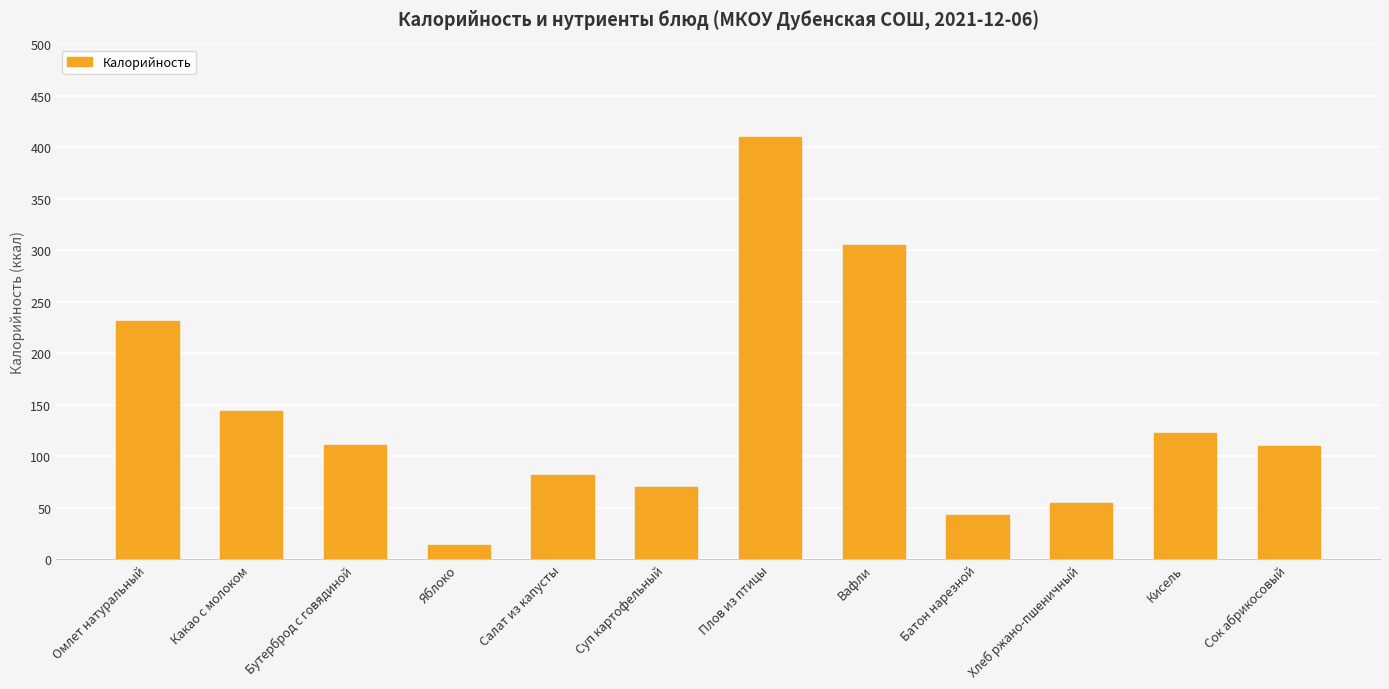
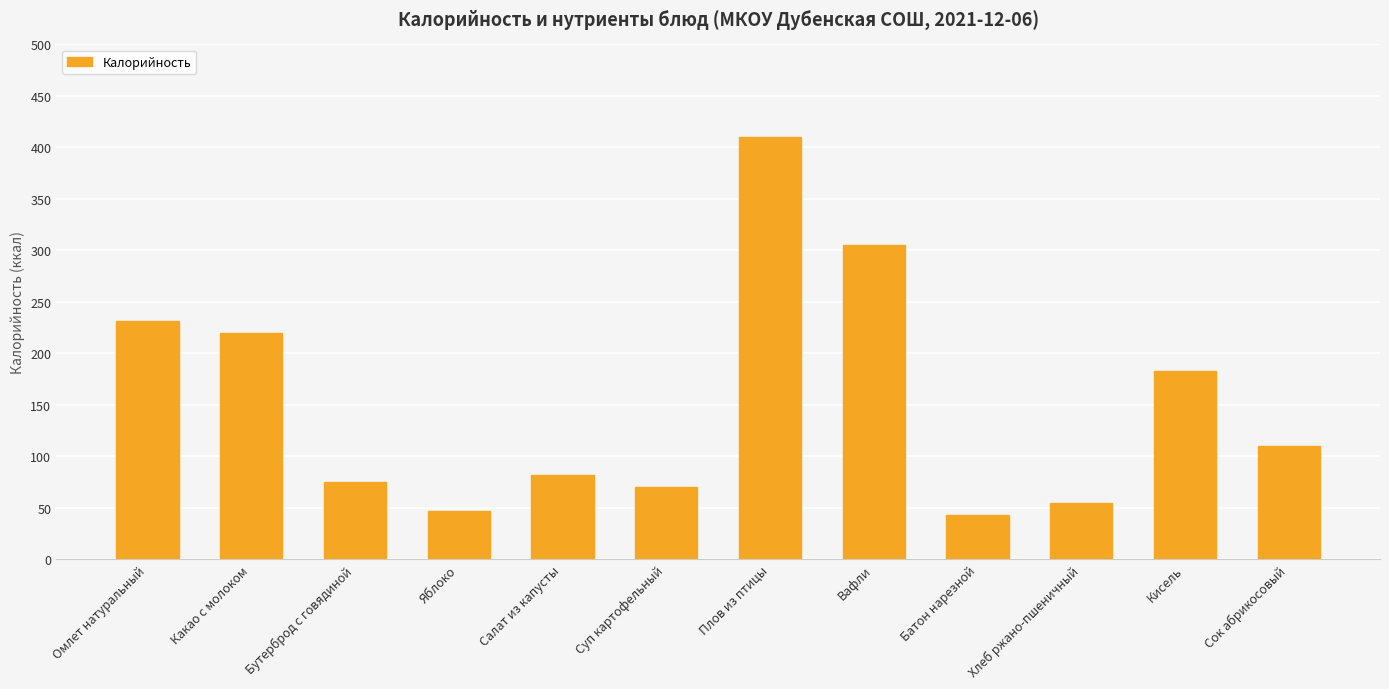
Какао с молоком: 144 -> 220
Бутерброд с говядиной: 111 -> 75
Яблоко: 14 -> 47
Кисель: 122 -> 183
